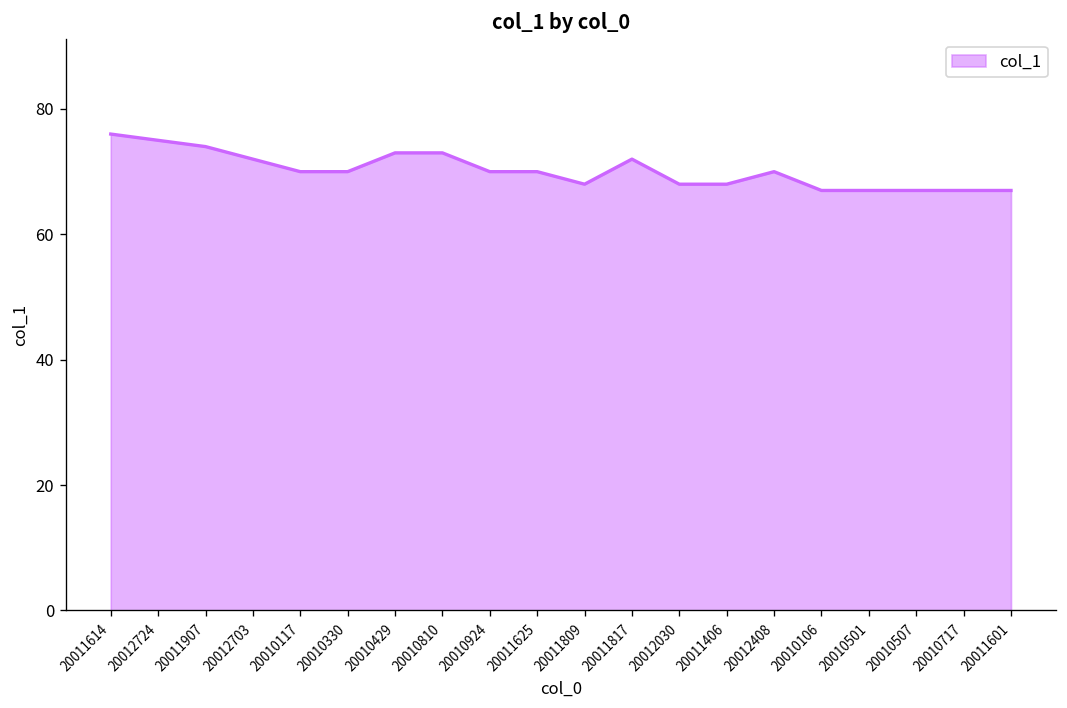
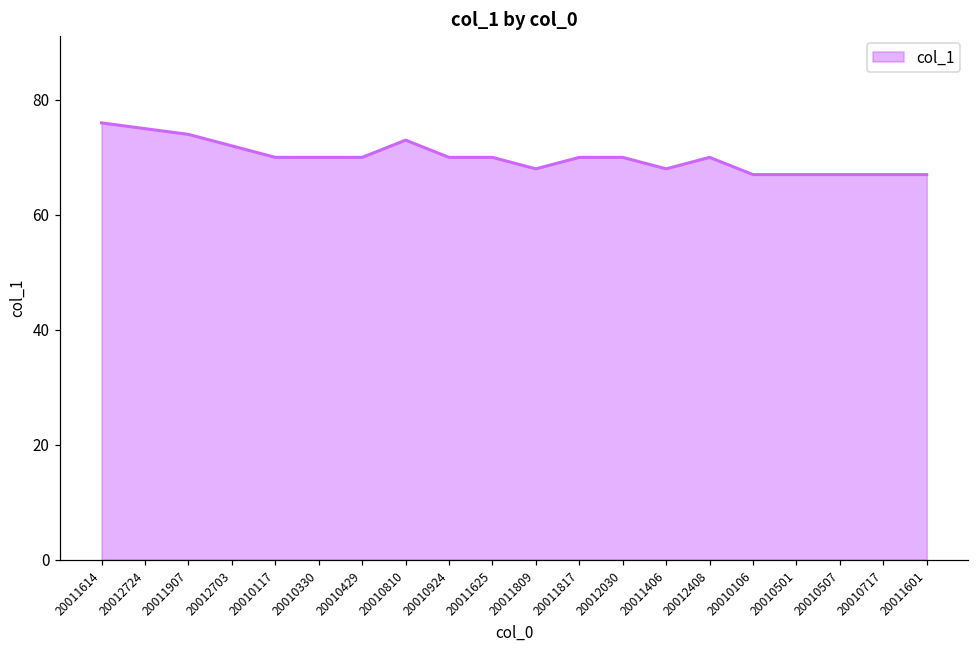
20010429: 73 -> 70
20011817: 72 -> 70
20012030: 68 -> 70
